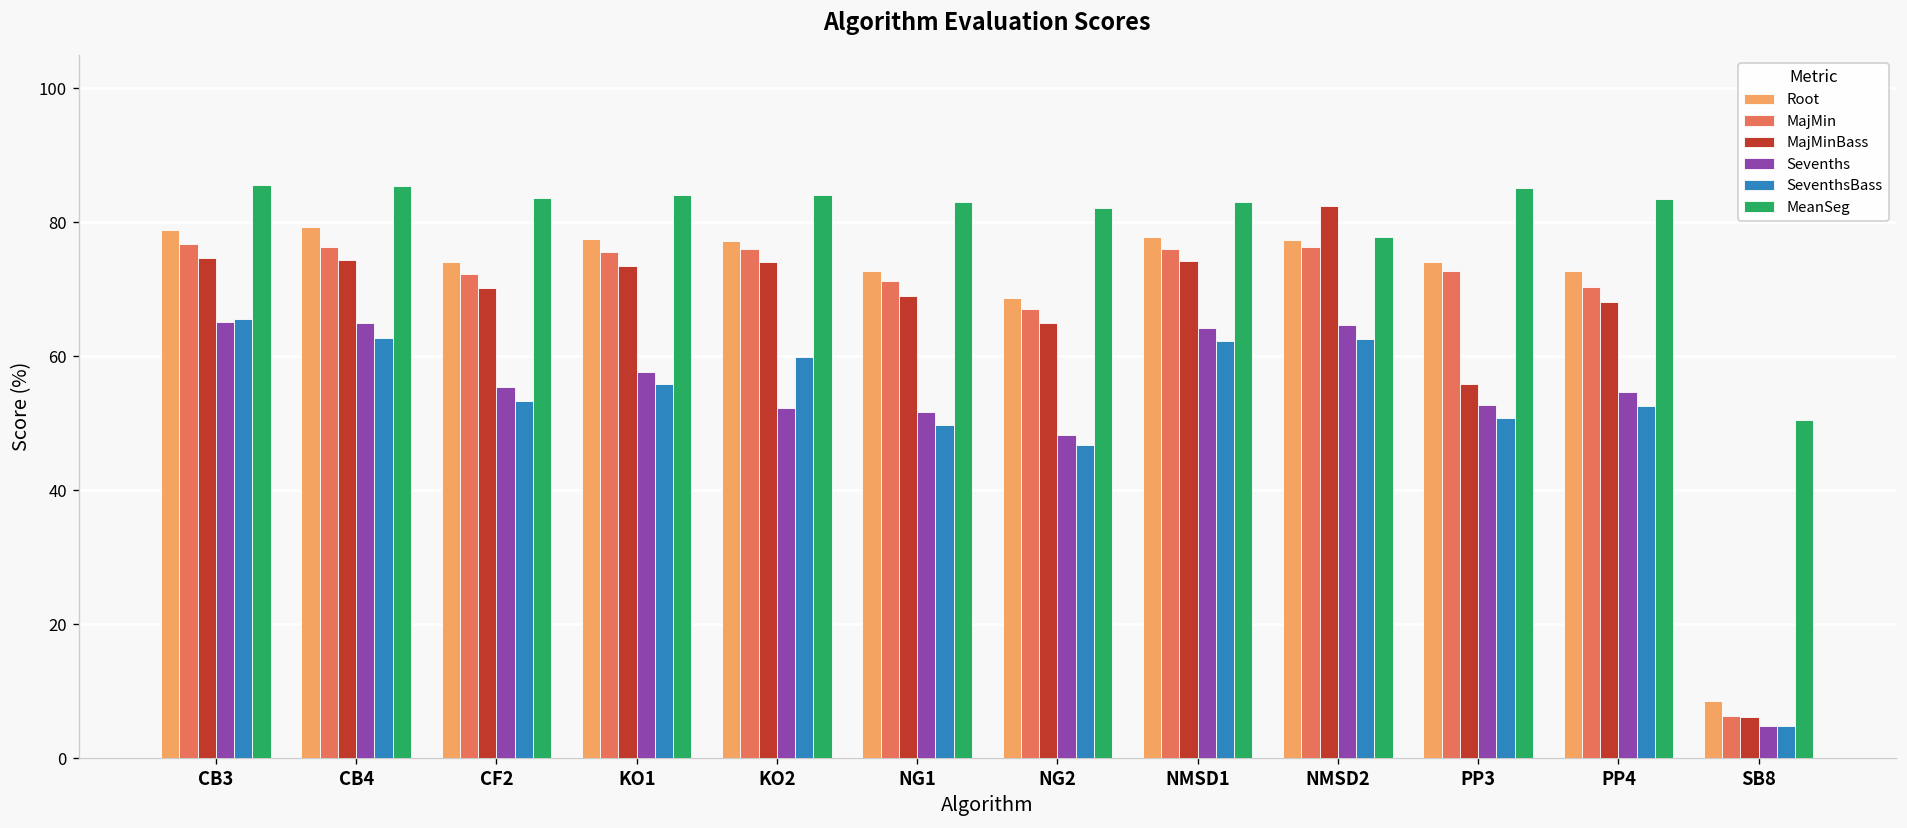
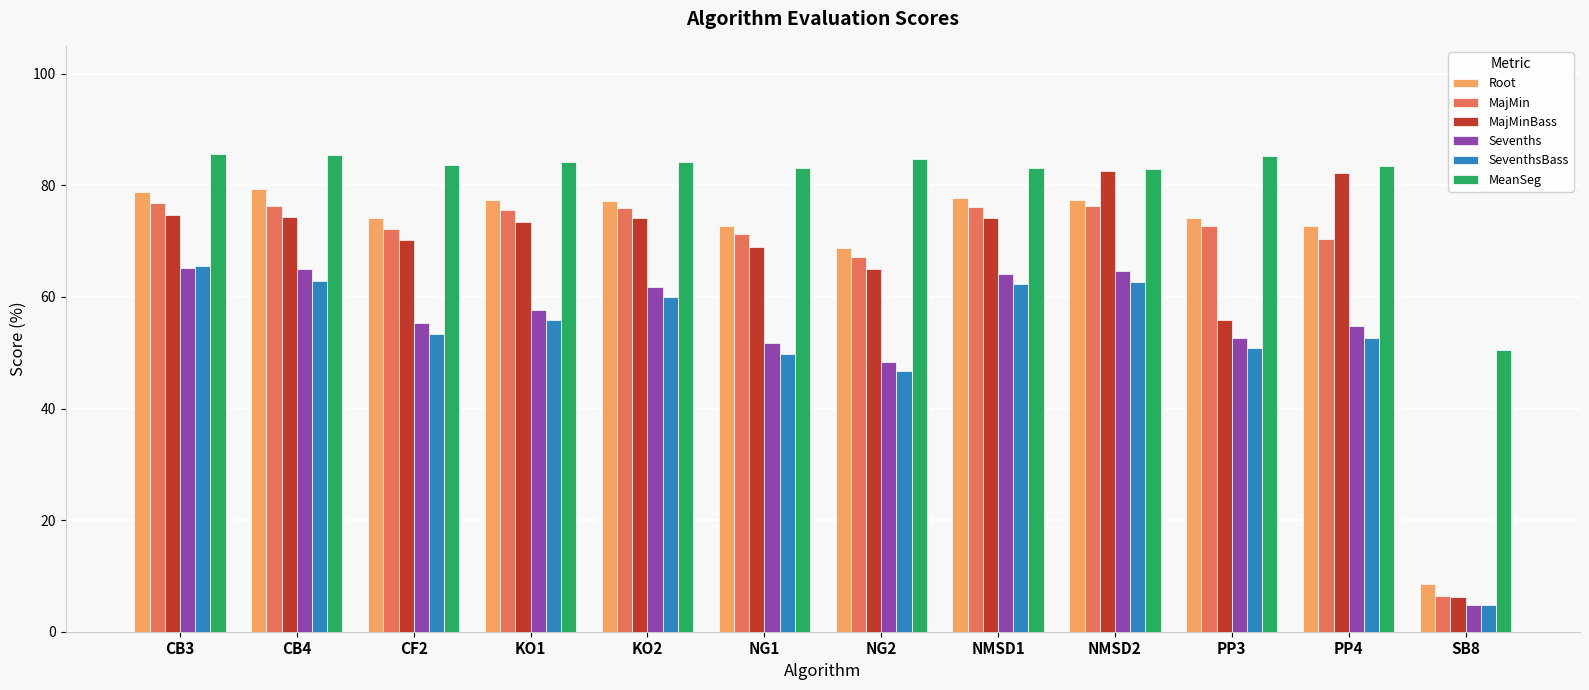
Sevenths, KO2: 52 -> 62
MeanSeg, NG2: 82 -> 85
MeanSeg, NMSD2: 78 -> 83
MajMinBass, PP4: 68 -> 82
